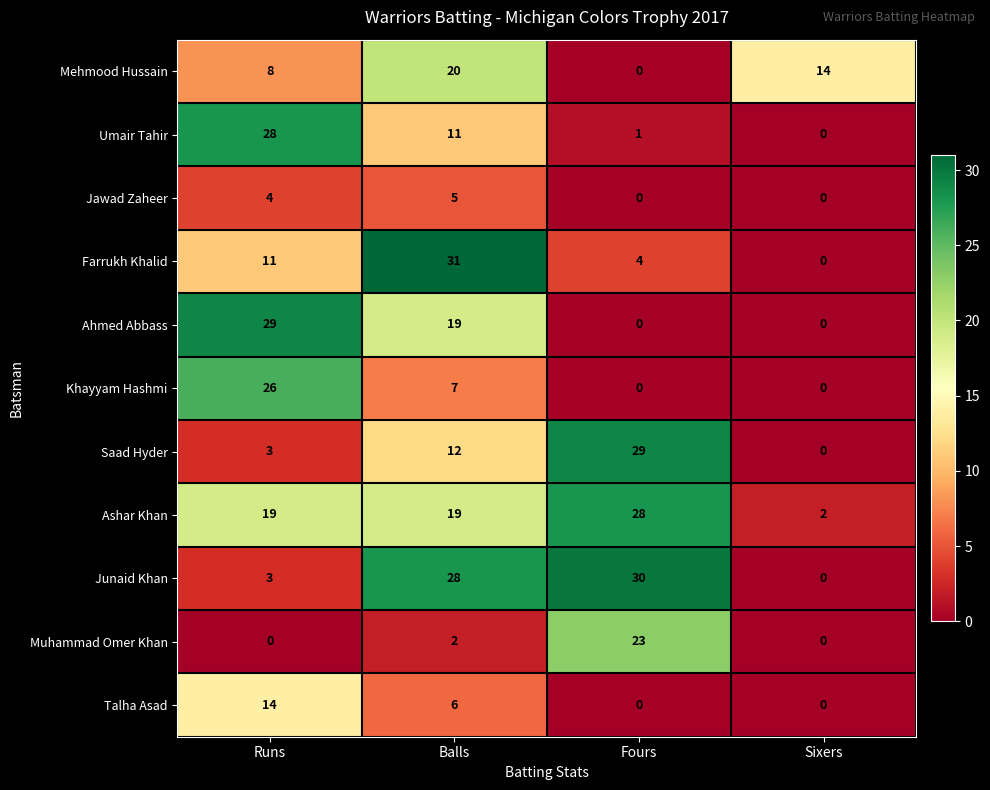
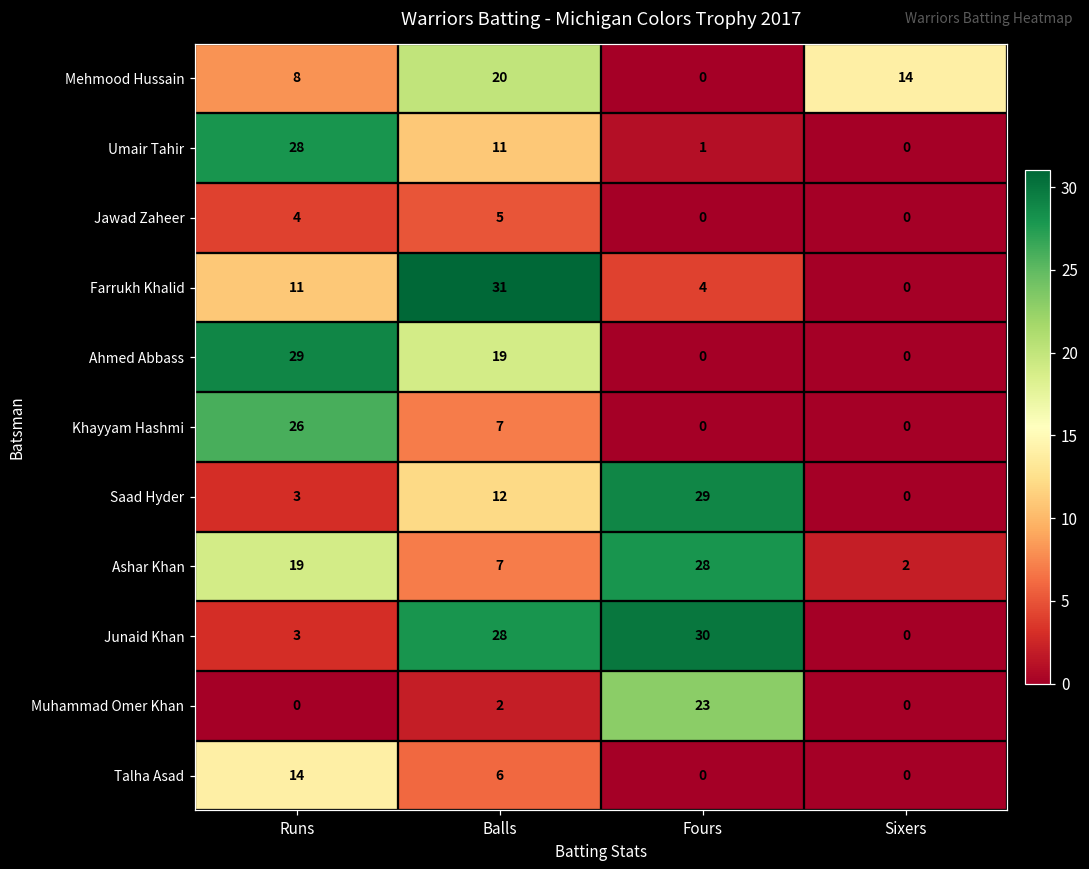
Ashar Khan, Balls: 19 -> 7
